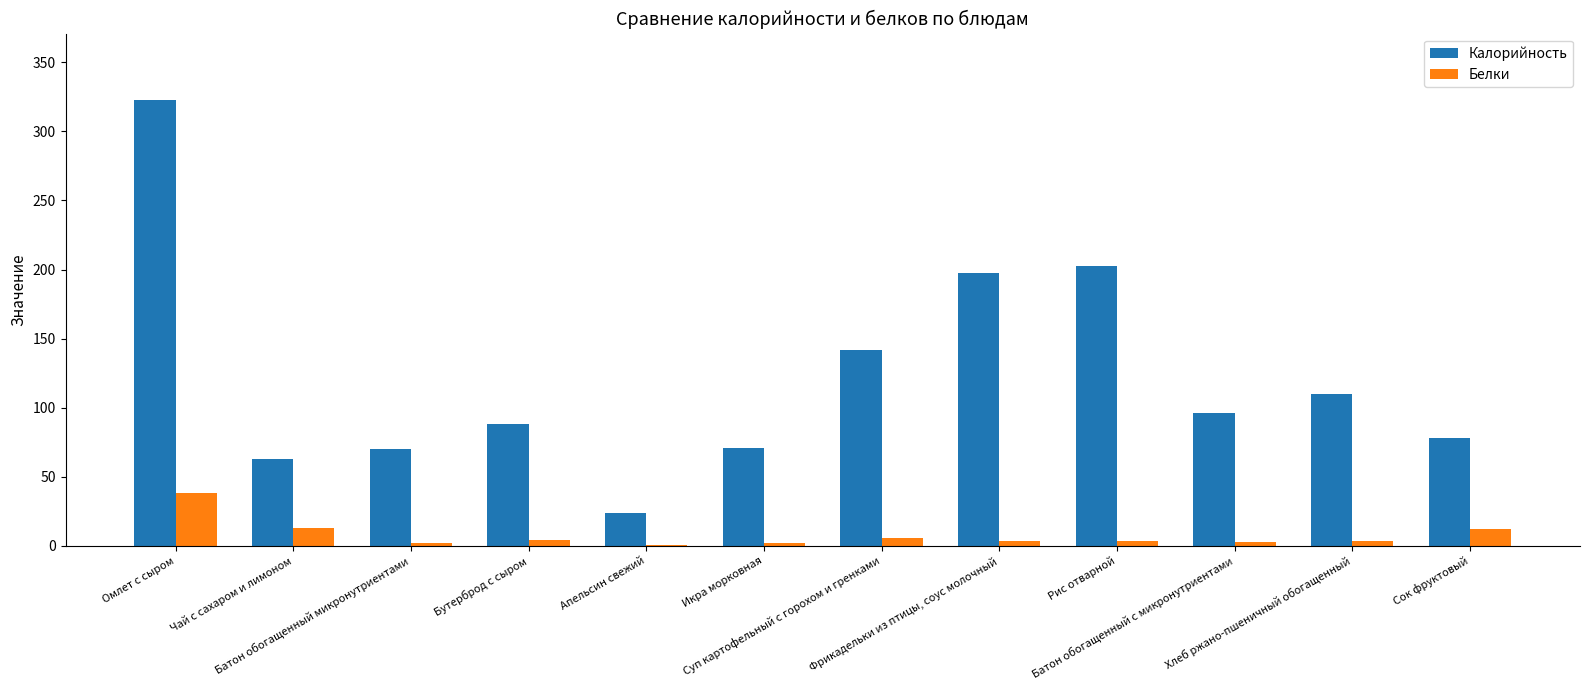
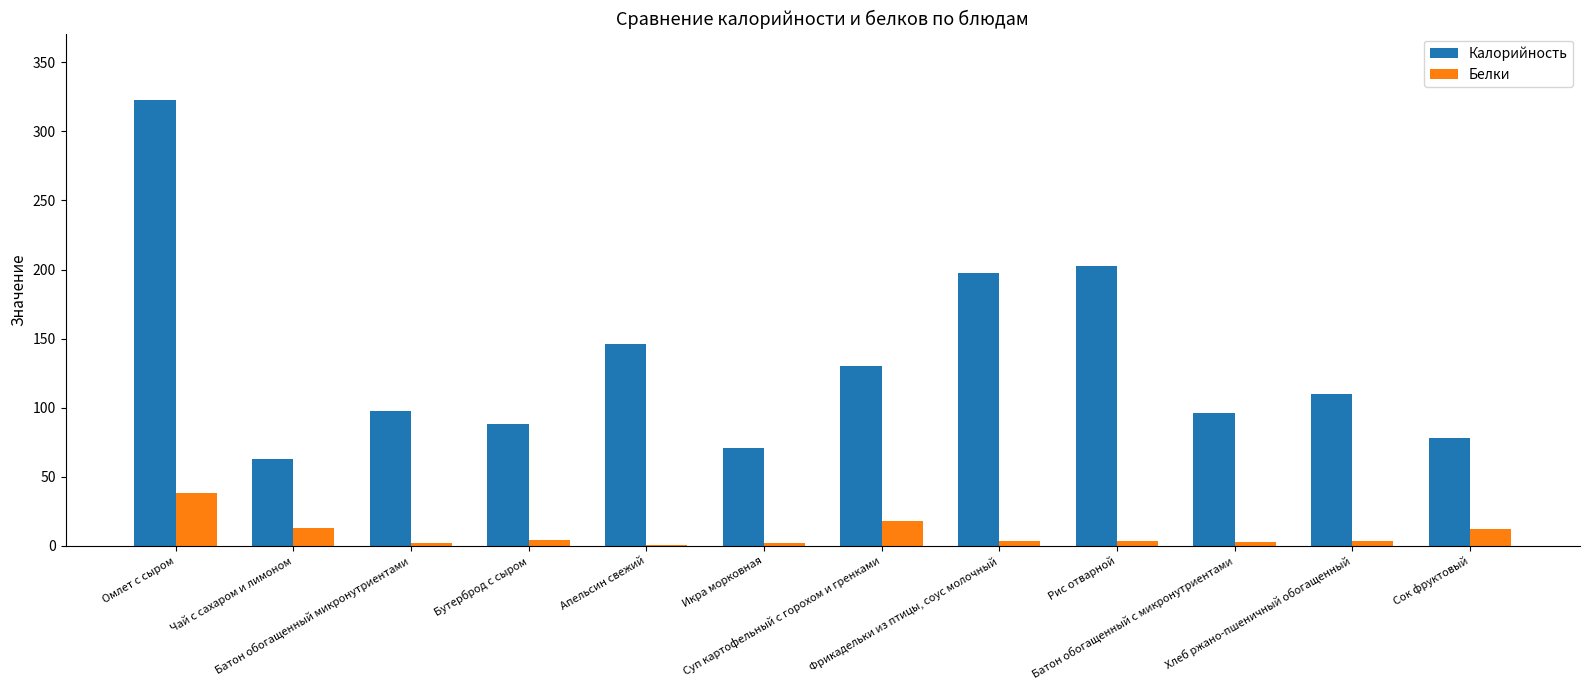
Калорийность, Батон обогащенный микронутриентами: 70 -> 97
Калорийность, Апельсин свежий: 24 -> 146
Калорийность, Суп картофельный с горохом и гренками: 142 -> 130
Белки, Суп картофельный с горохом и гренками: 6 -> 18
